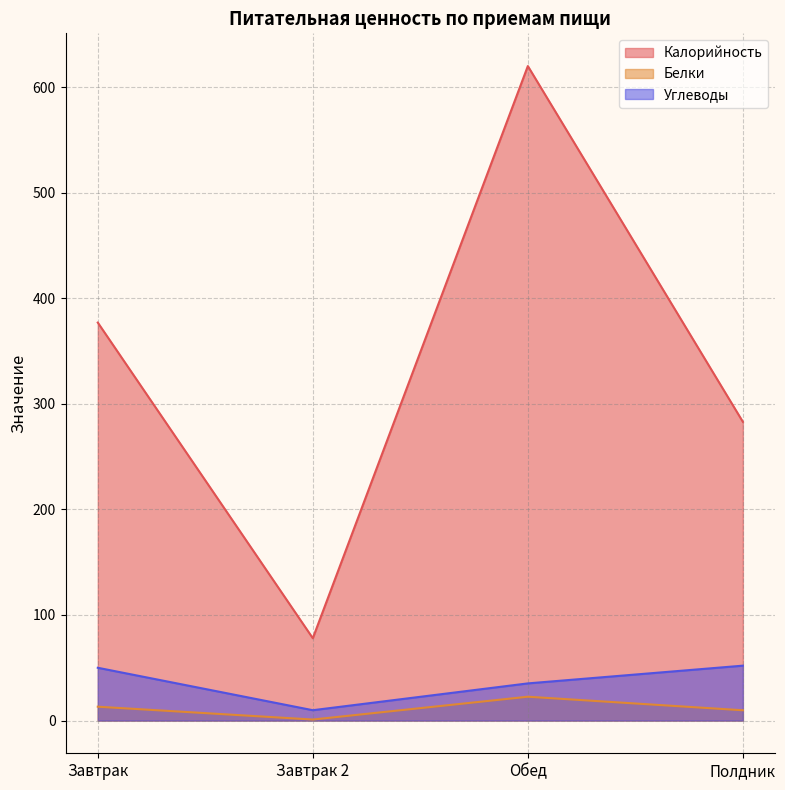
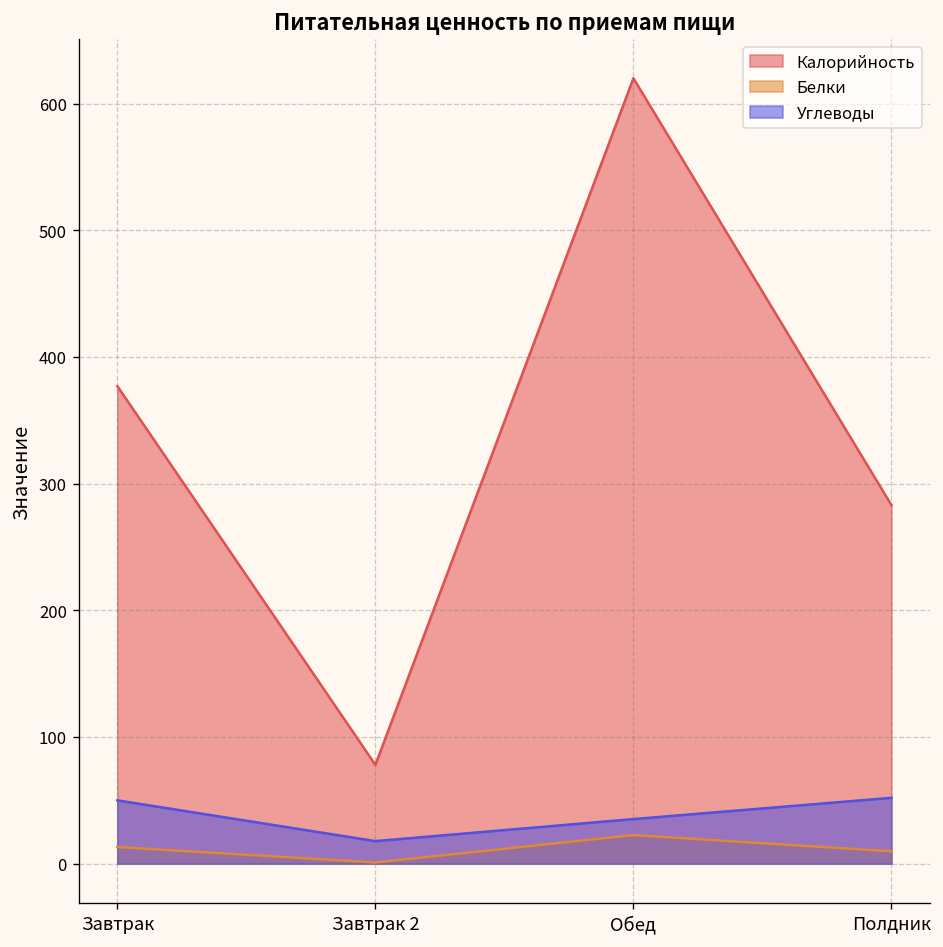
Углеводы, Завтрак 2: 10 -> 18
